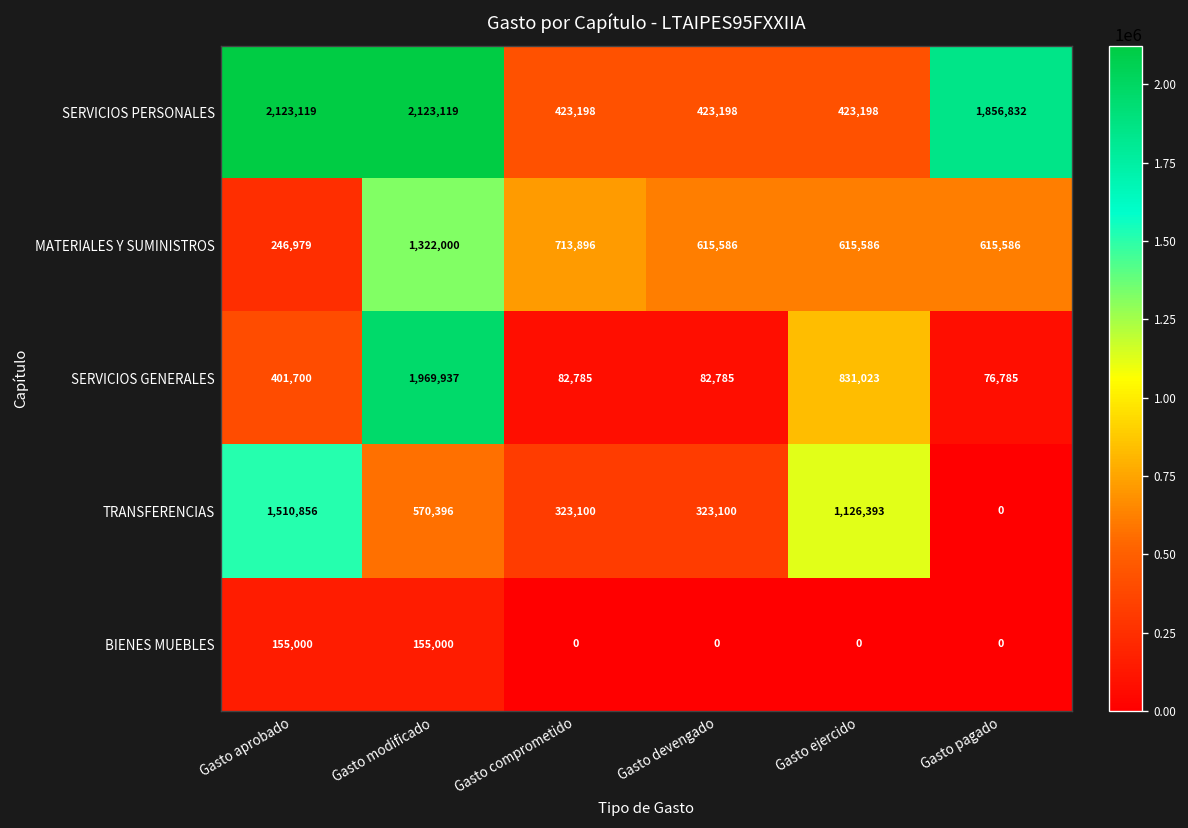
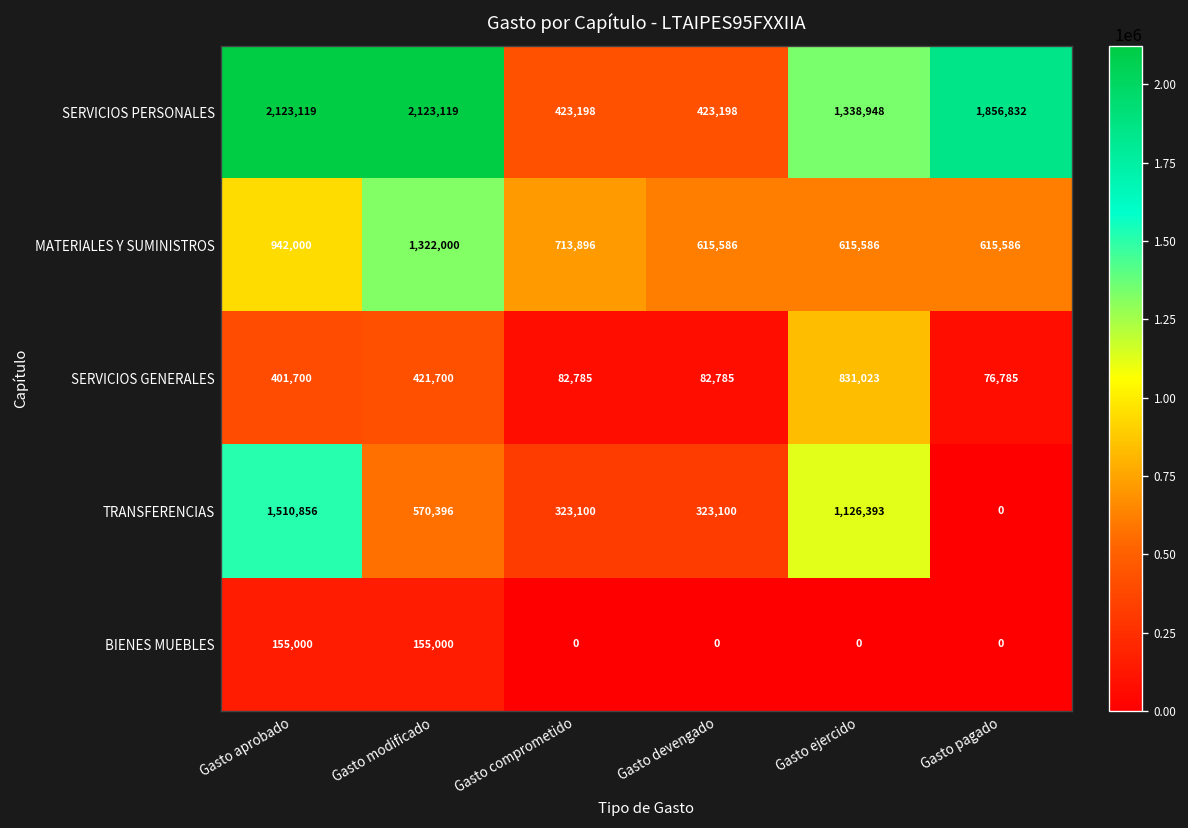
SERVICIOS PERSONALES, Gasto ejercido: 423,198 -> 1,338,948
MATERIALES Y SUMINISTROS, Gasto aprobado: 246,979 -> 942,000
SERVICIOS GENERALES, Gasto modificado: 1,969,937 -> 421,700
